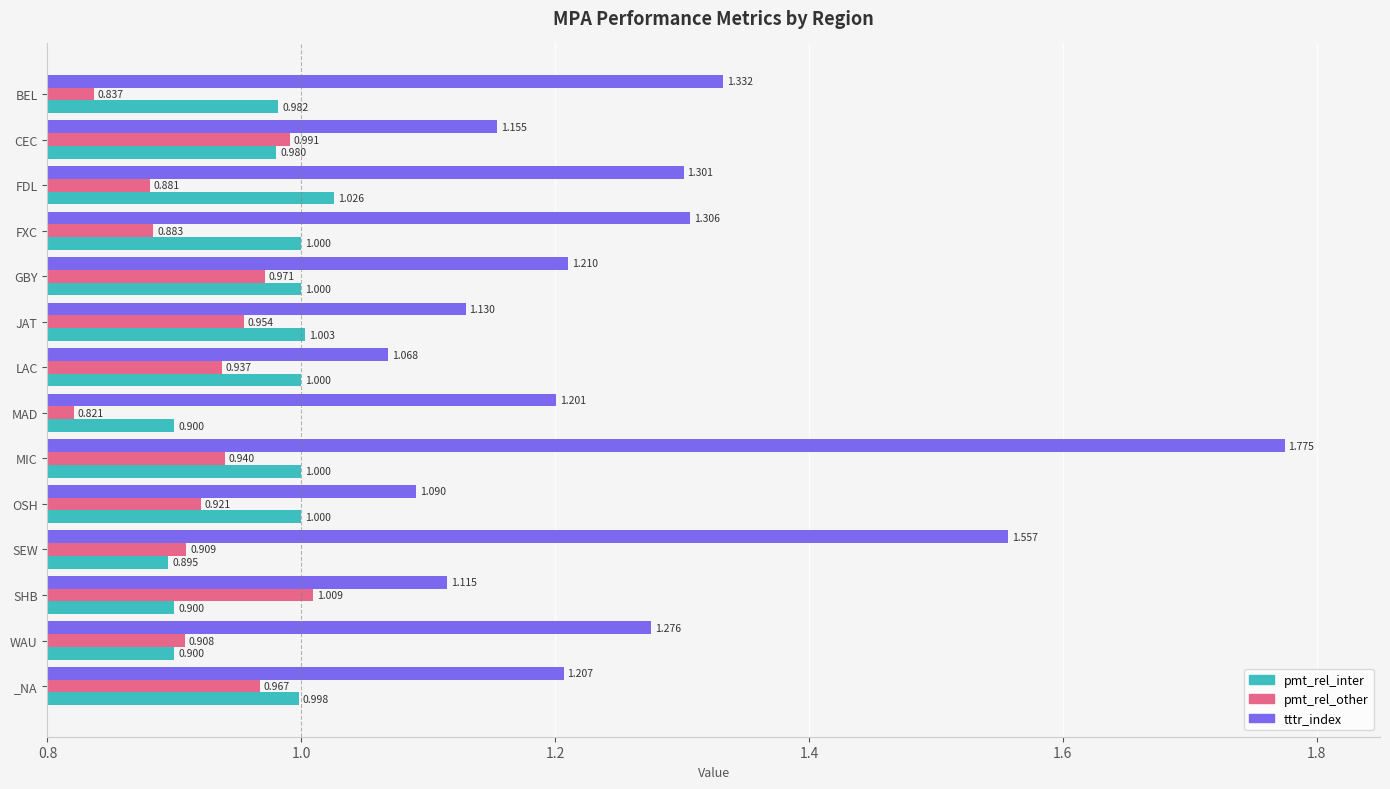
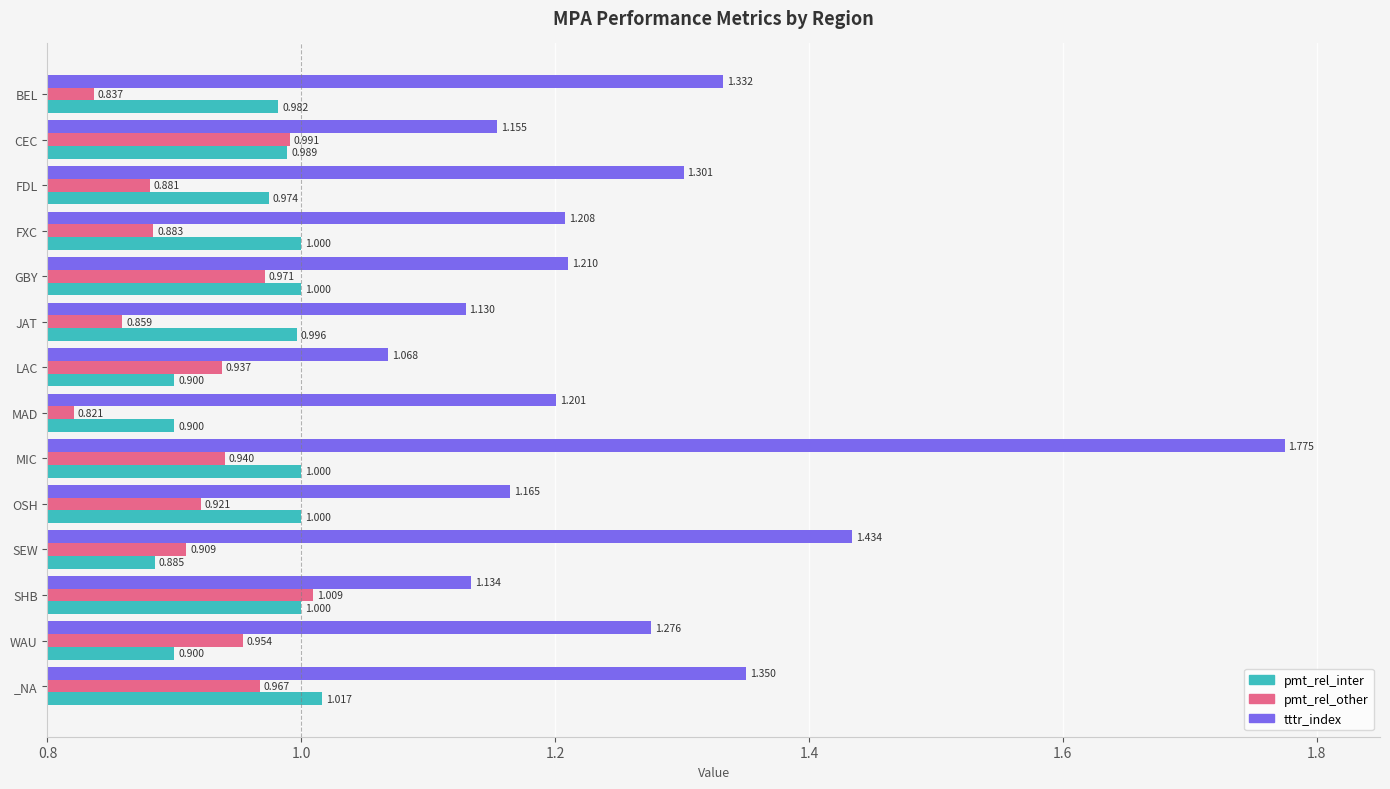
pmt_rel_inter, CEC: 0.980 -> 0.989
pmt_rel_inter, FDL: 1.026 -> 0.974
tttr_index, FXC: 1.306 -> 1.208
pmt_rel_other, JAT: 0.954 -> 0.859
pmt_rel_inter, JAT: 1.003 -> 0.996
pmt_rel_inter, LAC: 1.000 -> 0.900
tttr_index, OSH: 1.090 -> 1.165
tttr_index, SEW: 1.557 -> 1.434
pmt_rel_inter, SEW: 0.895 -> 0.885
tttr_index, SHB: 1.115 -> 1.134
pmt_rel_inter, SHB: 0.900 -> 1.000
pmt_rel_other, WAU: 0.908 -> 0.954
tttr_index, _NA: 1.207 -> 1.350
pmt_rel_inter, _NA: 0.998 -> 1.017
